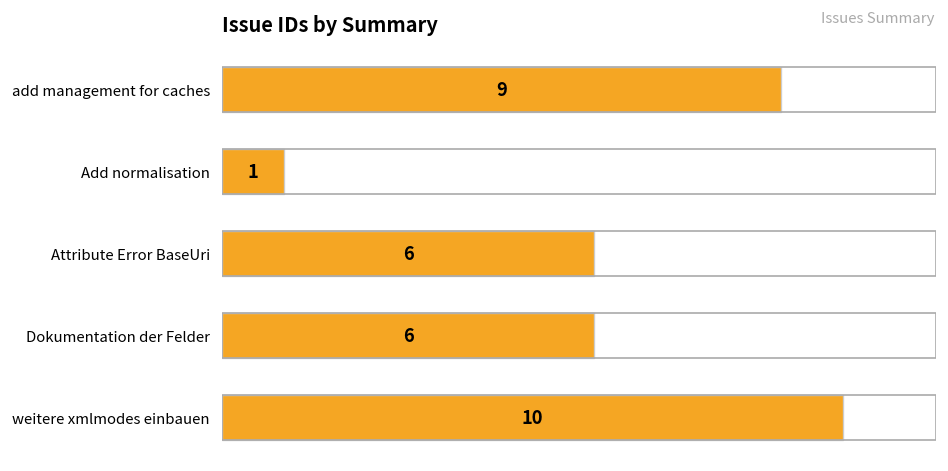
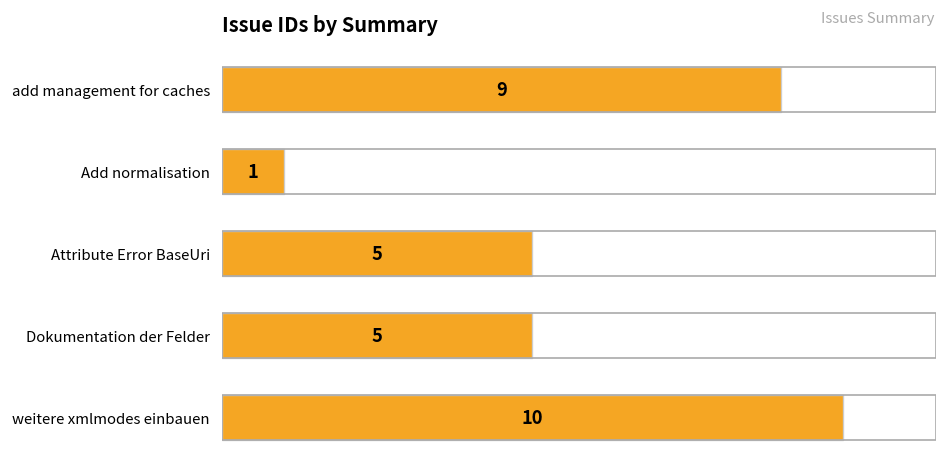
Attribute Error BaseUri: 6 -> 5
Dokumentation der Felder: 6 -> 5
